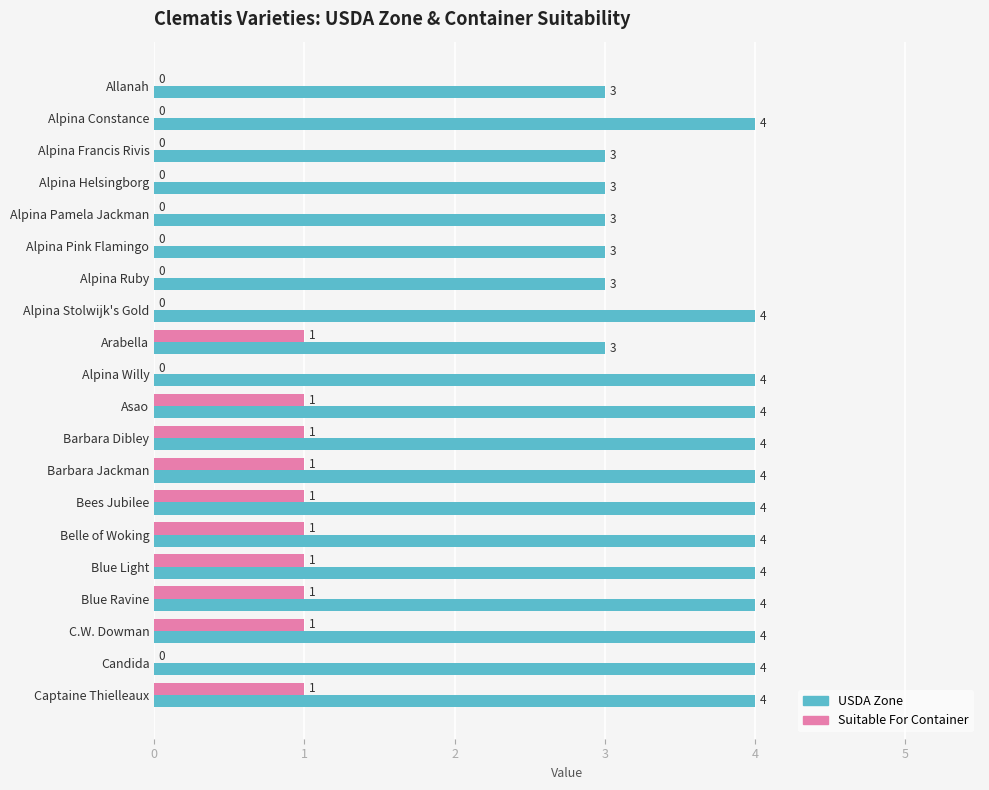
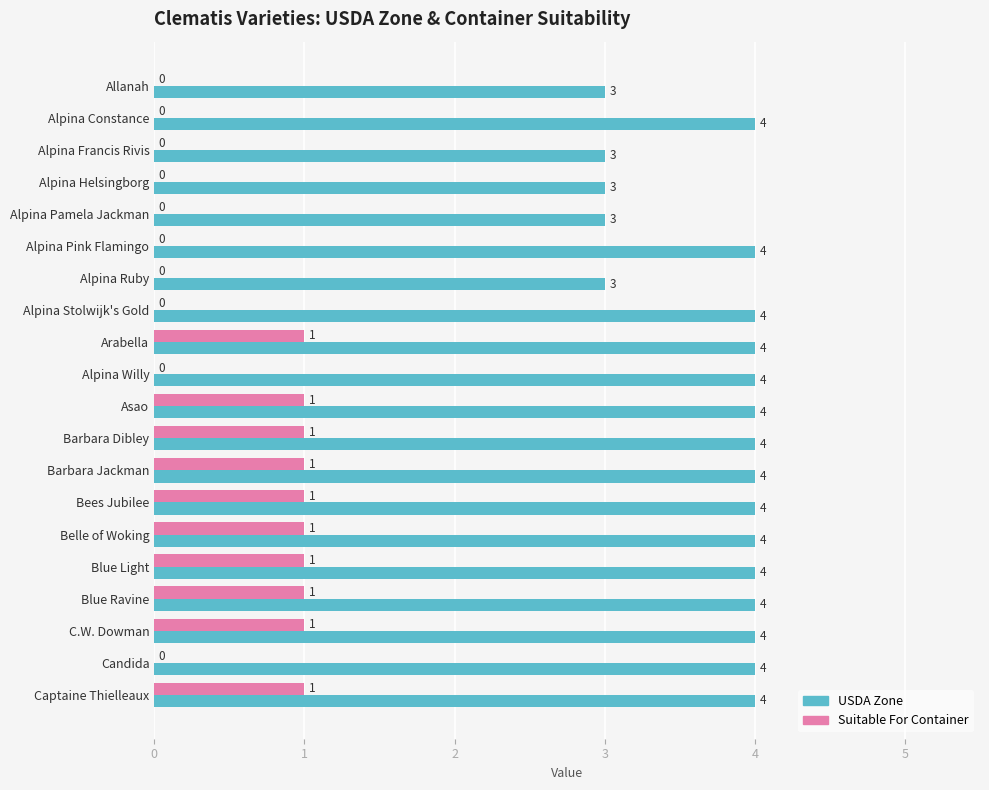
USDA Zone, Alpina Pink Flamingo: 3 -> 4
USDA Zone, Arabella: 3 -> 4
